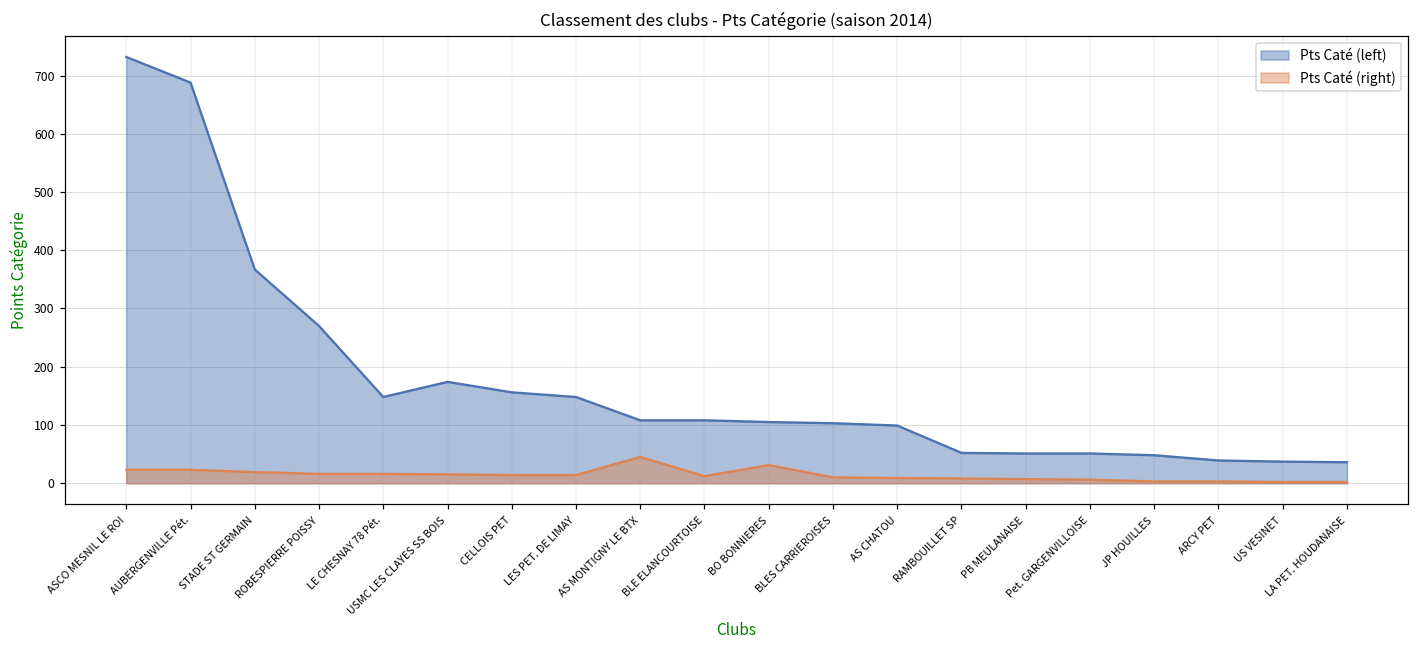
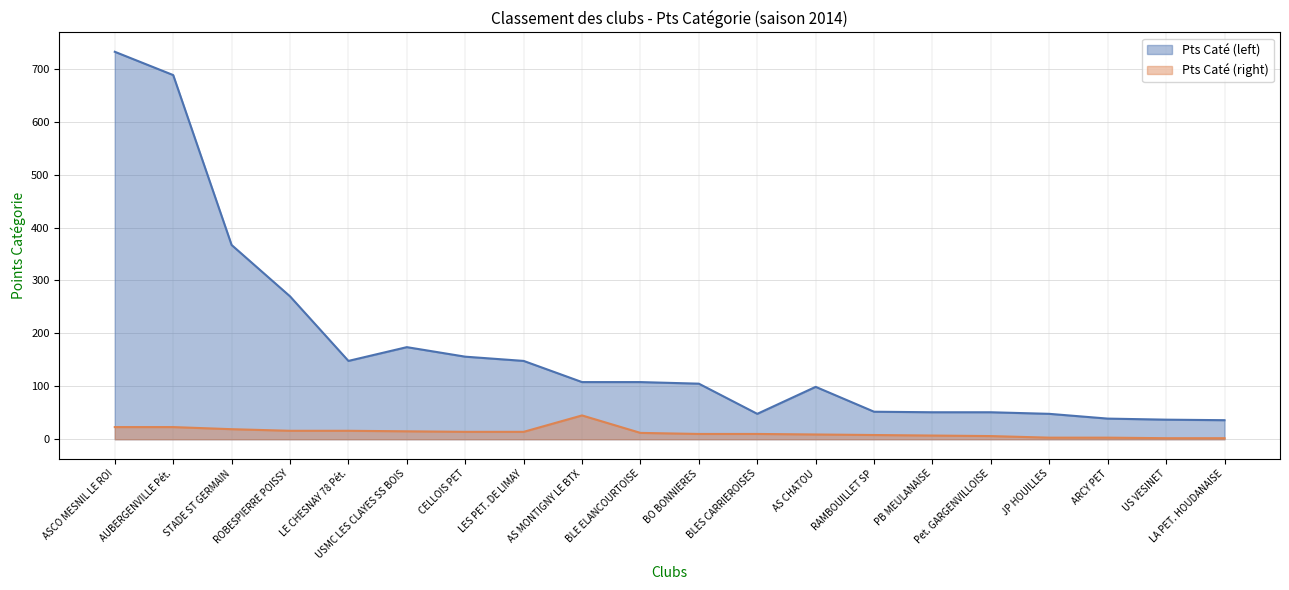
Pts Caté (right), BO BONNIERES: 30 -> 10
Pts Caté (left), BLES CARRIEROISES: 100 -> 50
